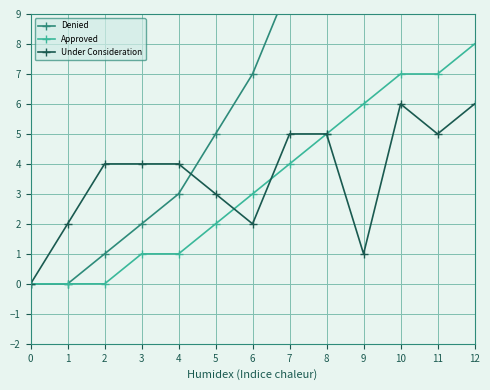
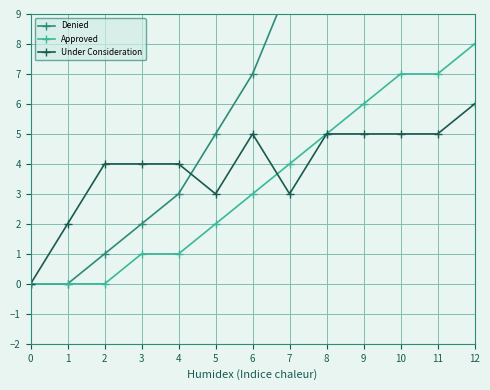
Under Consideration, 6: 2 -> 5
Under Consideration, 7: 5 -> 3
Under Consideration, 9: 1 -> 5
Under Consideration, 10: 6 -> 5
